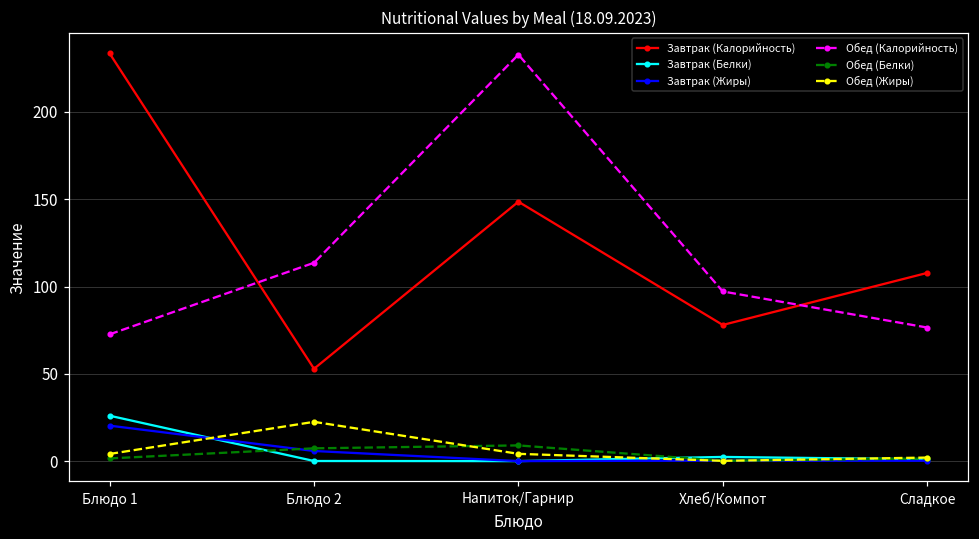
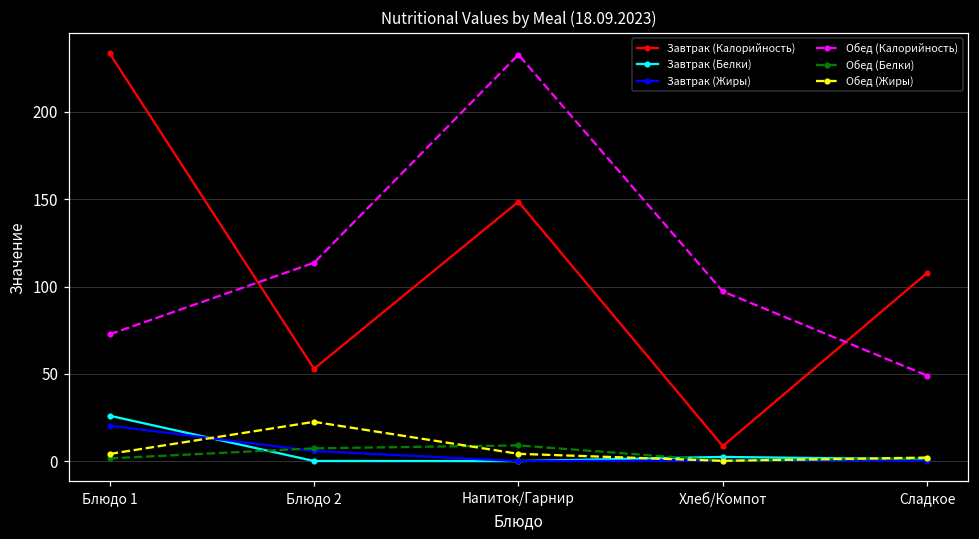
Завтрак (Калорийность), Хлеб/Компот: 78 -> 9
Обед (Калорийность), Сладкое: 77 -> 49
